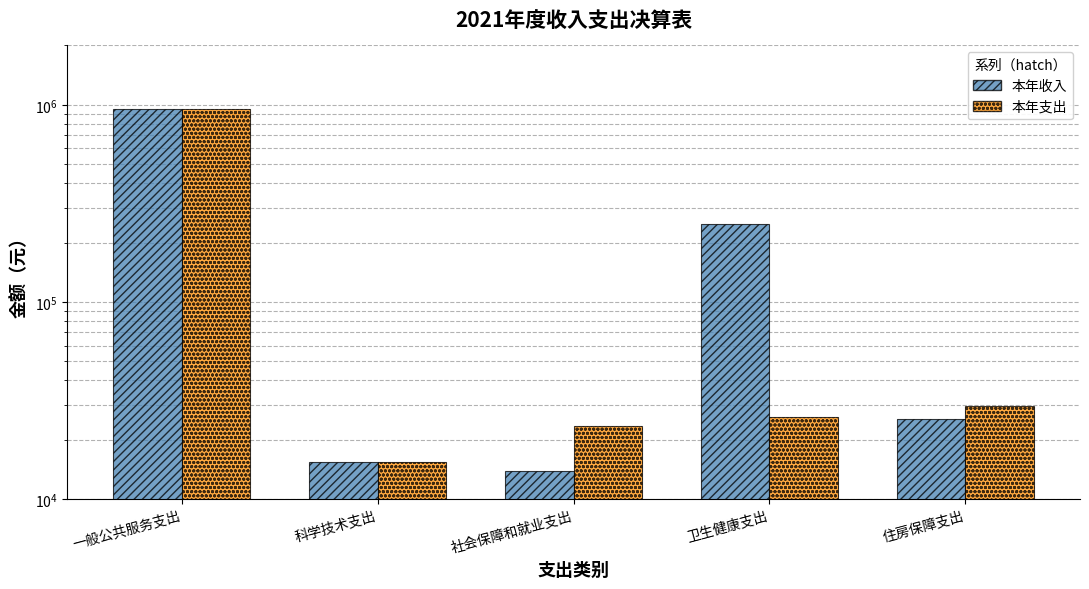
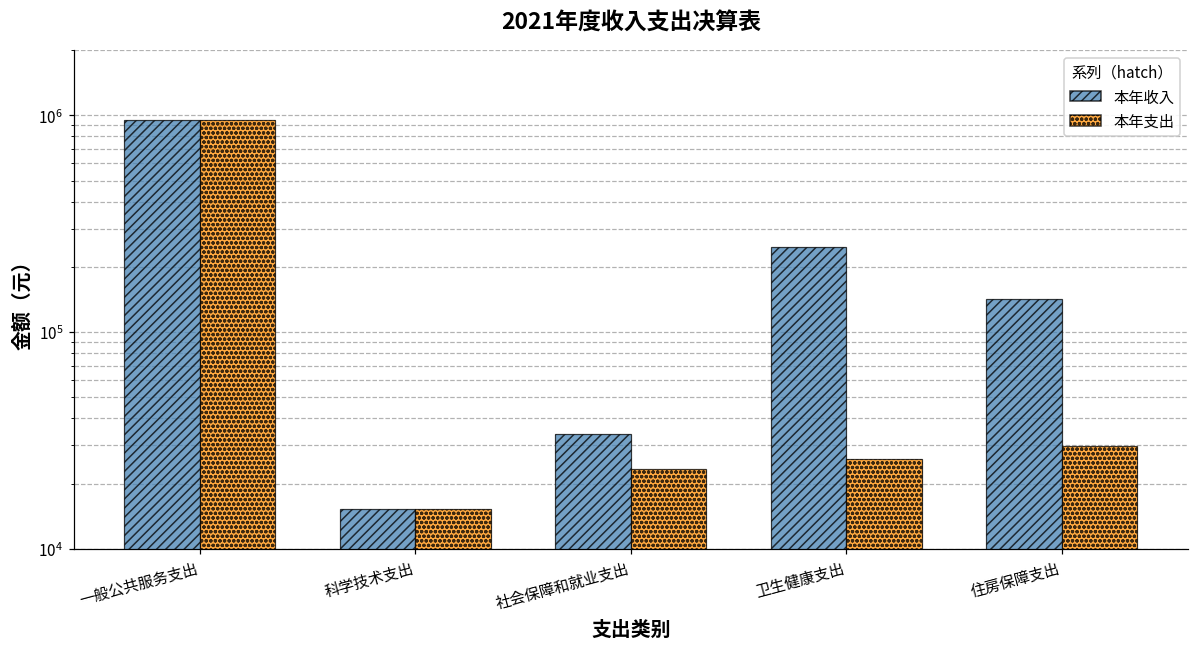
本年收入, 社会保障和就业支出: 14000 -> 34000
本年收入, 住房保障支出: 25000 -> 140000
